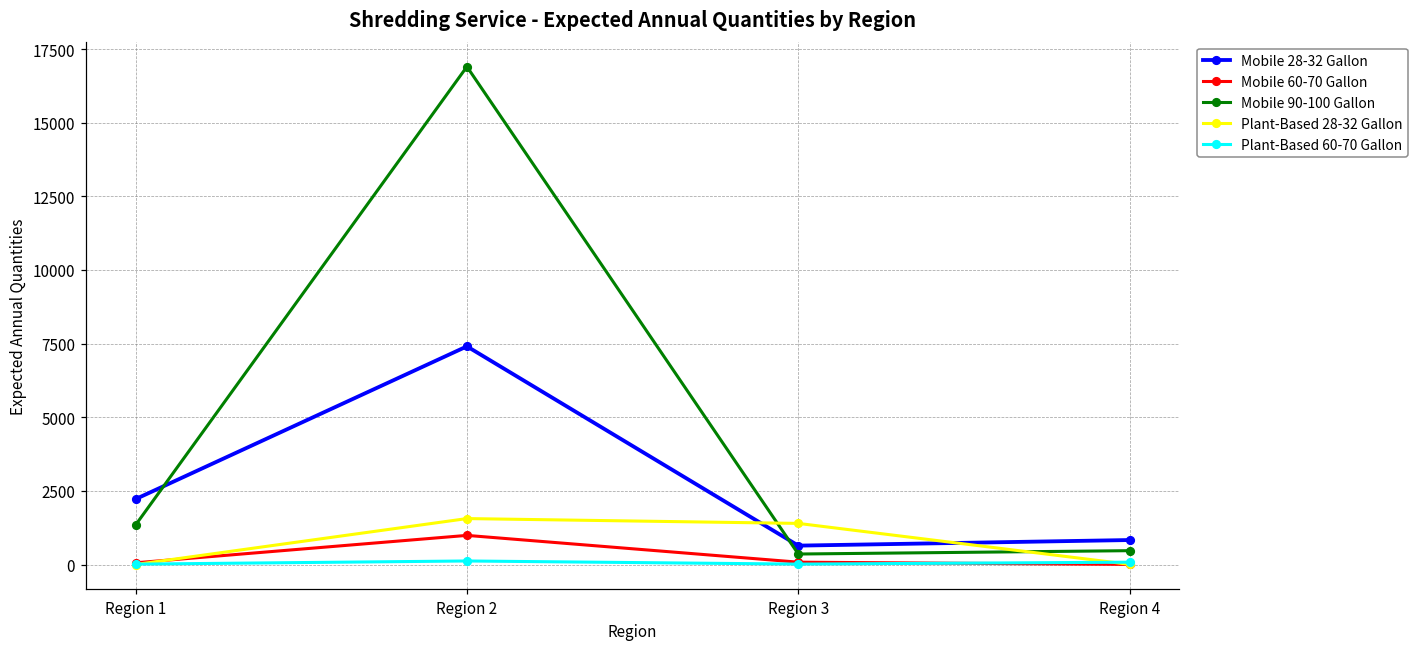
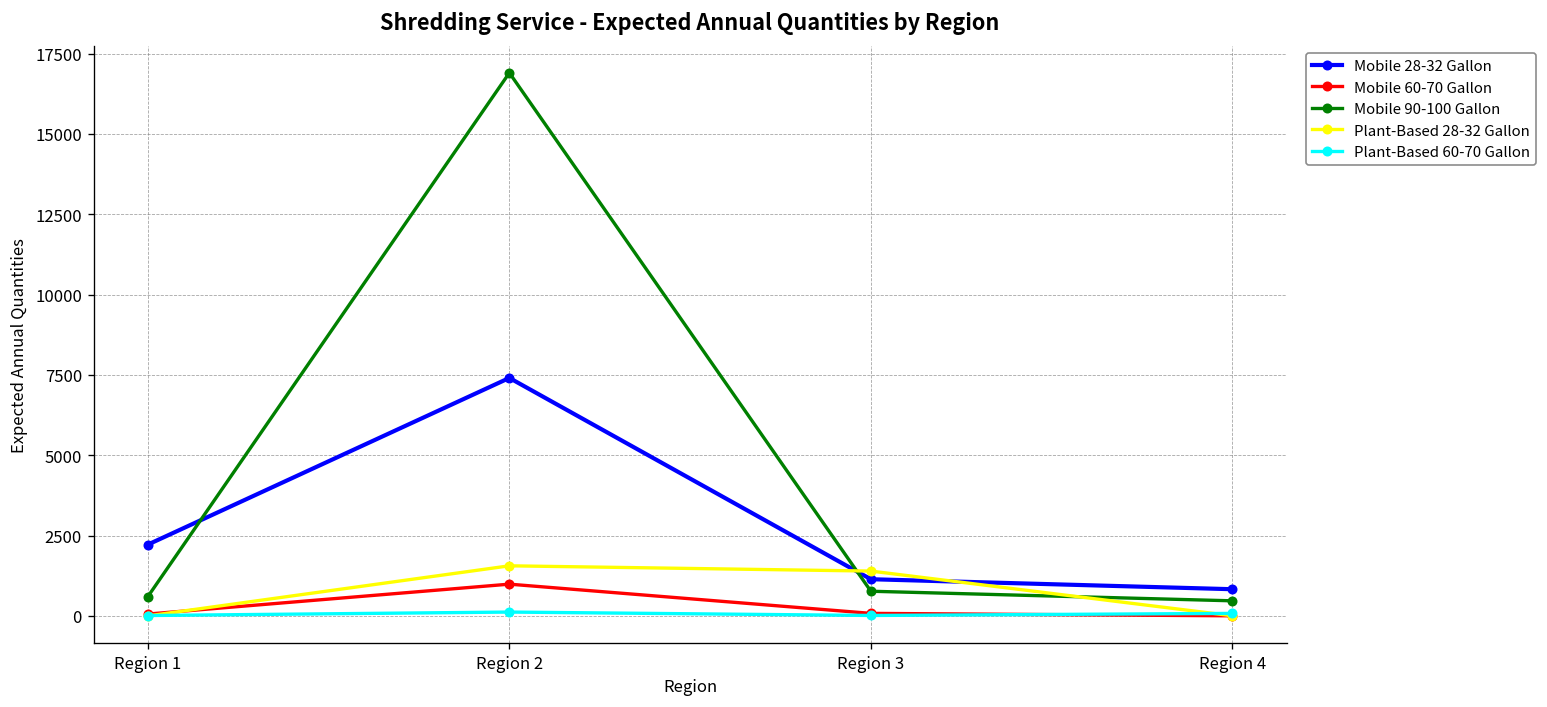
Mobile 90-100 Gallon, Region 1: 1300 -> 600
Mobile 28-32 Gallon, Region 3: 600 -> 1100
Mobile 90-100 Gallon, Region 3: 400 -> 800
